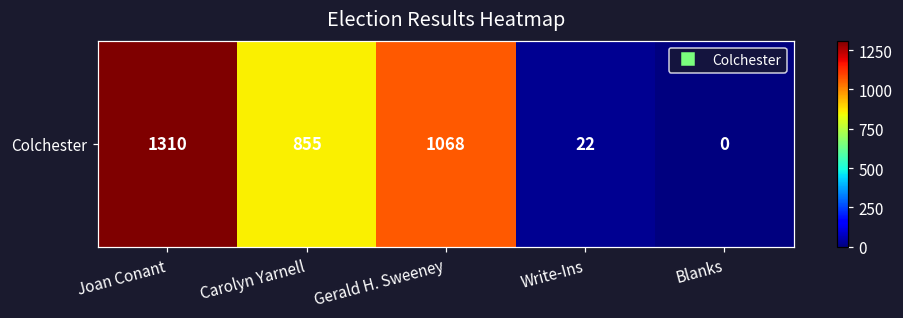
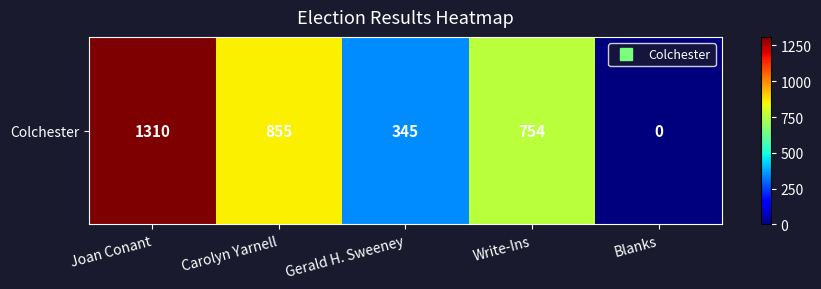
Colchester, Gerald H. Sweeney: 1068 -> 345
Colchester, Write-Ins: 22 -> 754
